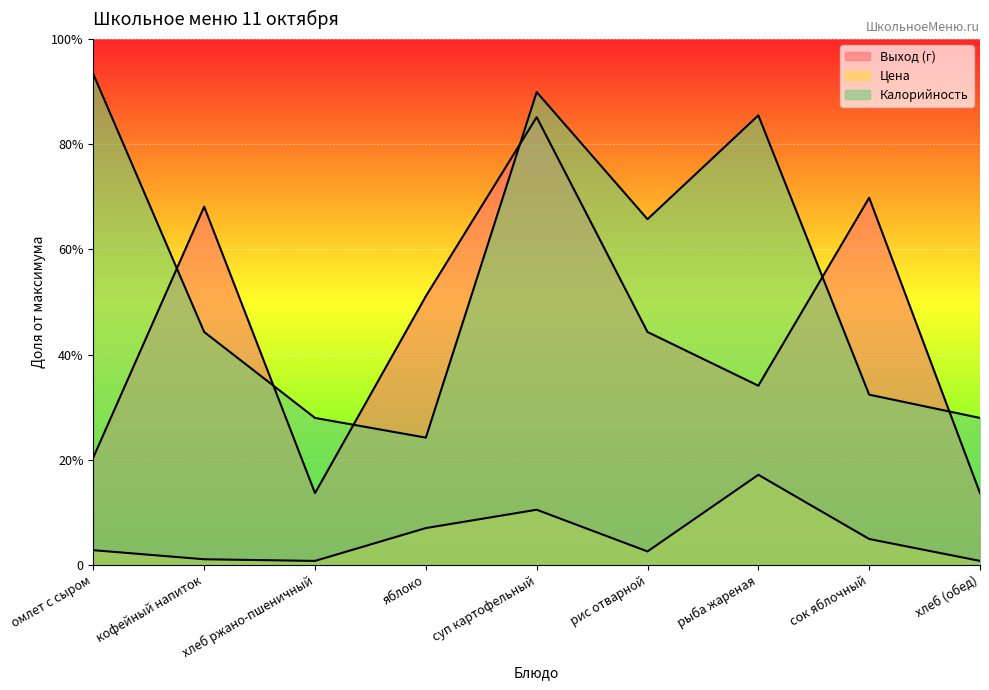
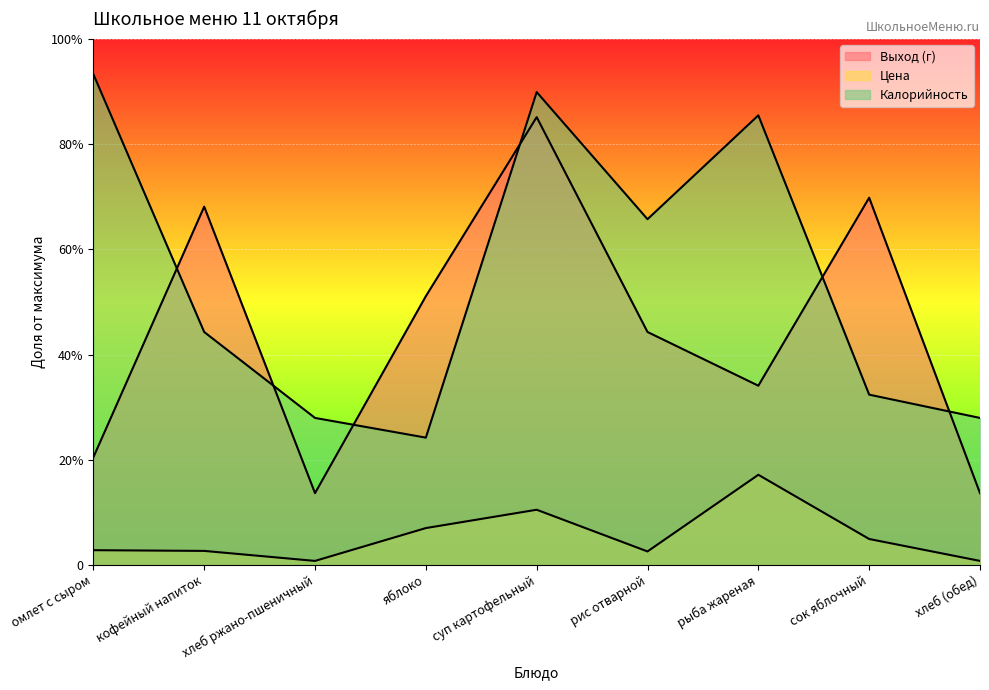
Цена, кофейный напиток: 1% -> 3%
